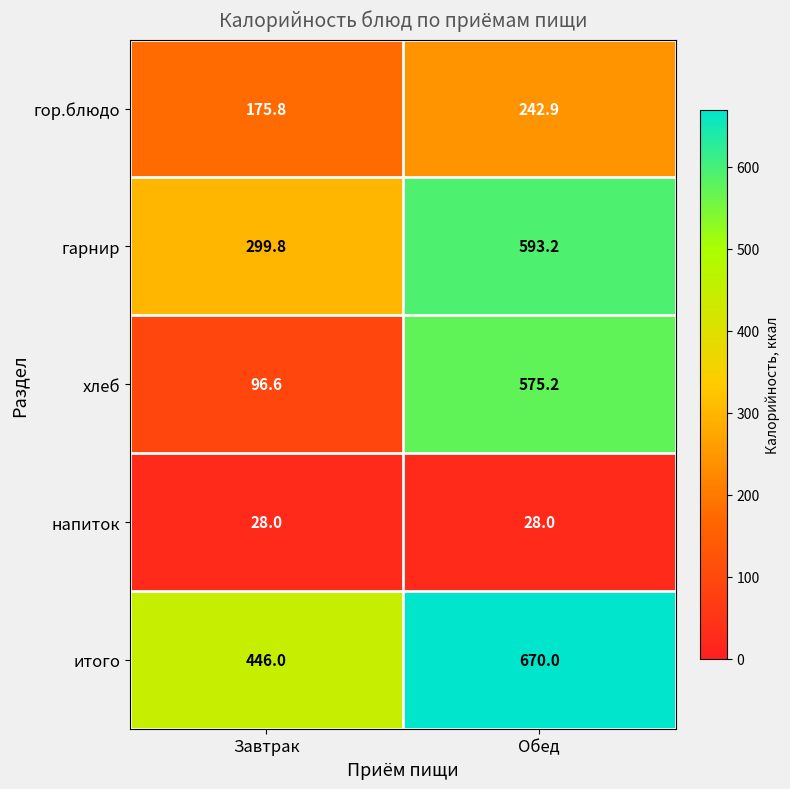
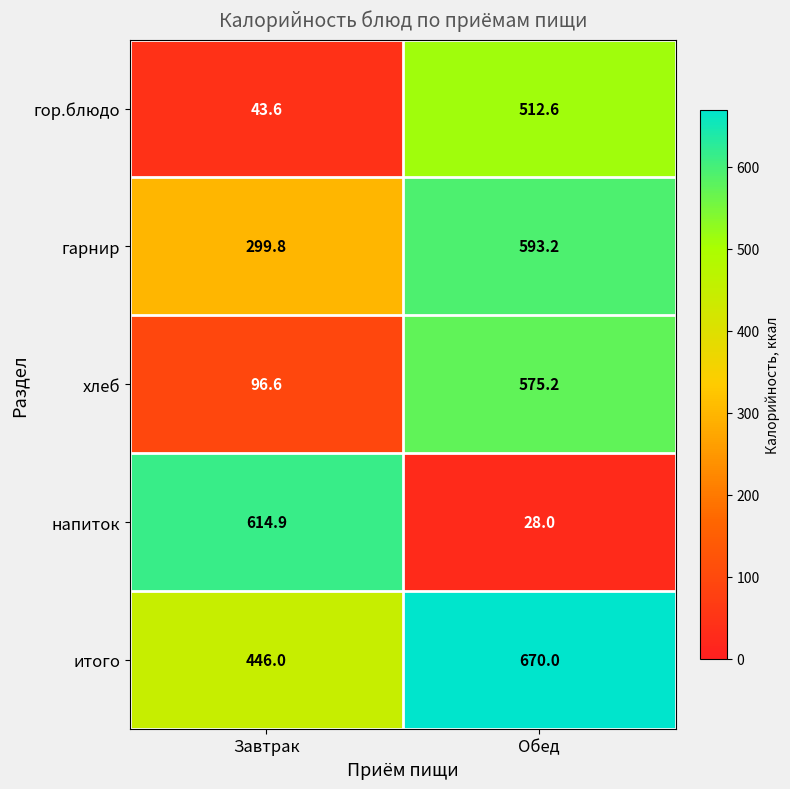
гор.блюдо, Завтрак: 175.8 -> 43.6
гор.блюдо, Обед: 242.9 -> 512.6
напиток, Завтрак: 28.0 -> 614.9
